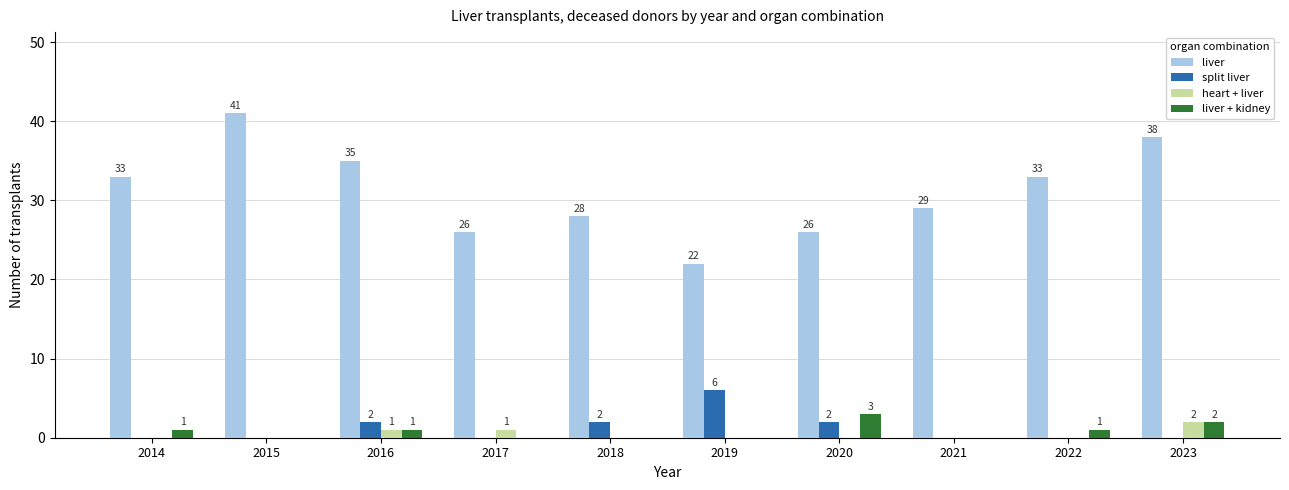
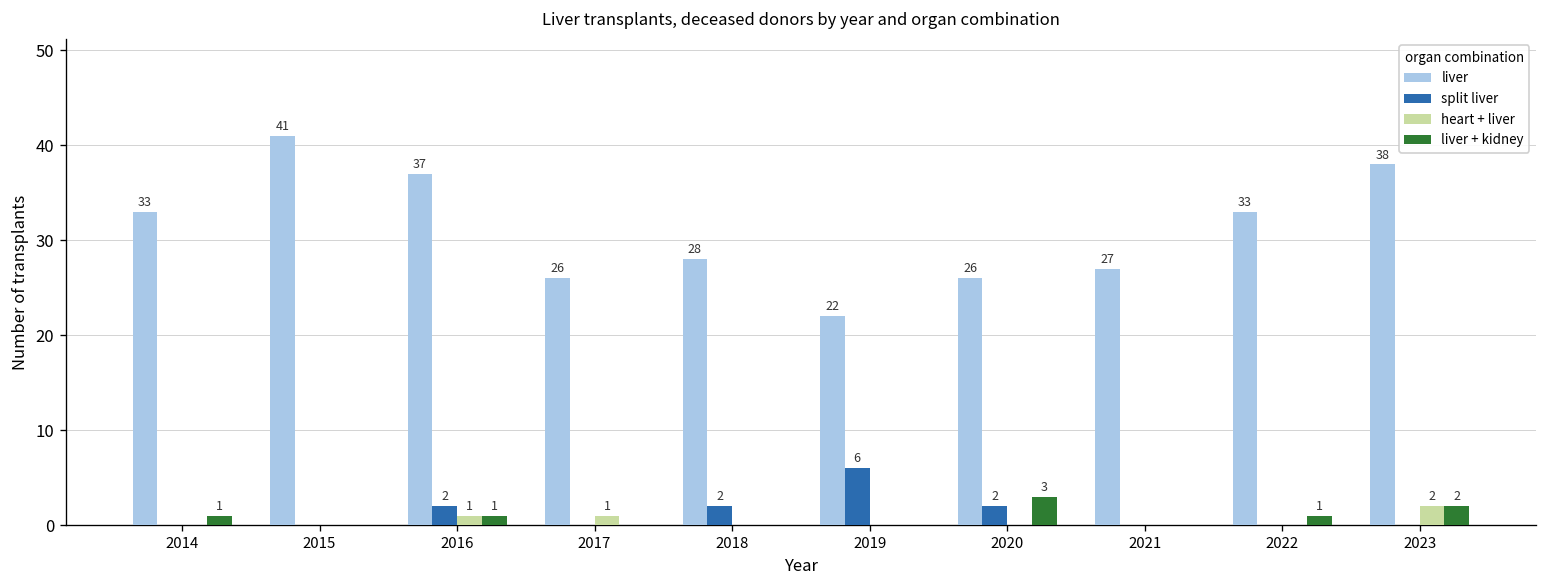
liver, 2016: 35 -> 37
liver, 2021: 29 -> 27
